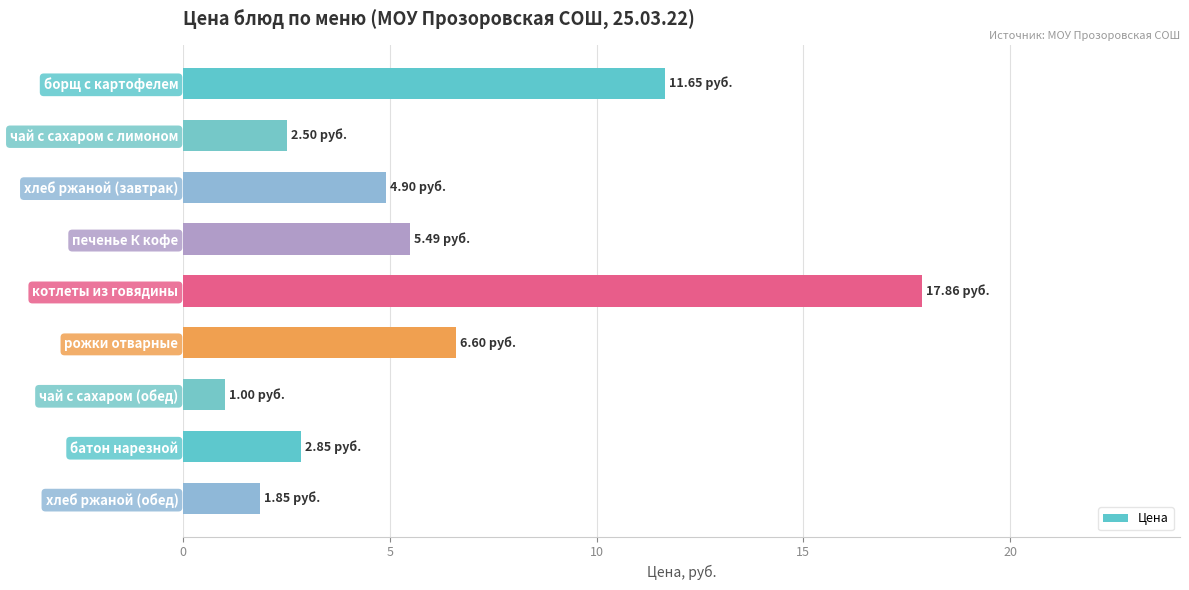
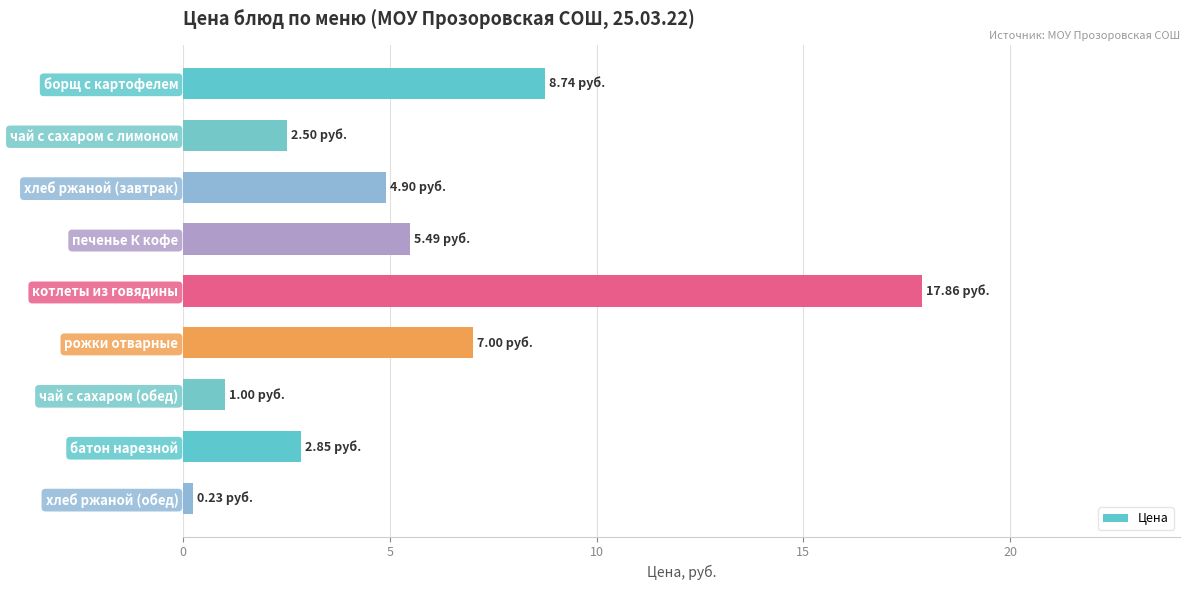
борщ с картофелем: 11.65 -> 8.74
рожки отварные: 6.60 -> 7.00
хлеб ржаной (обед): 1.85 -> 0.23
